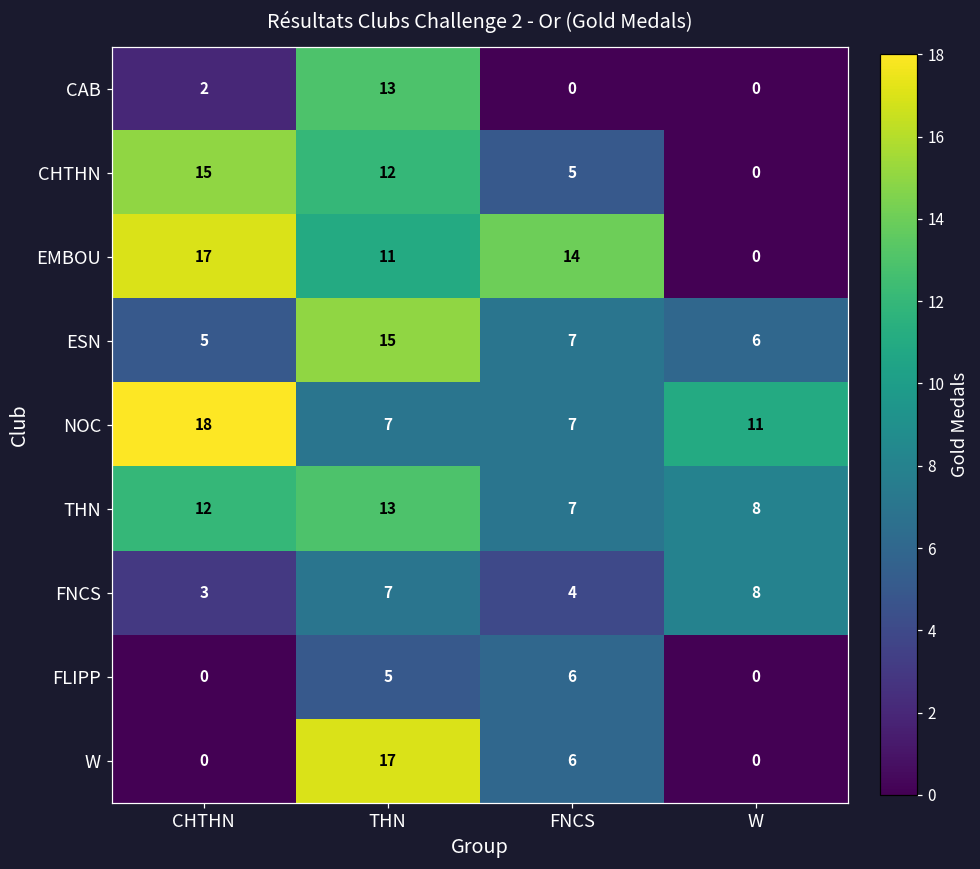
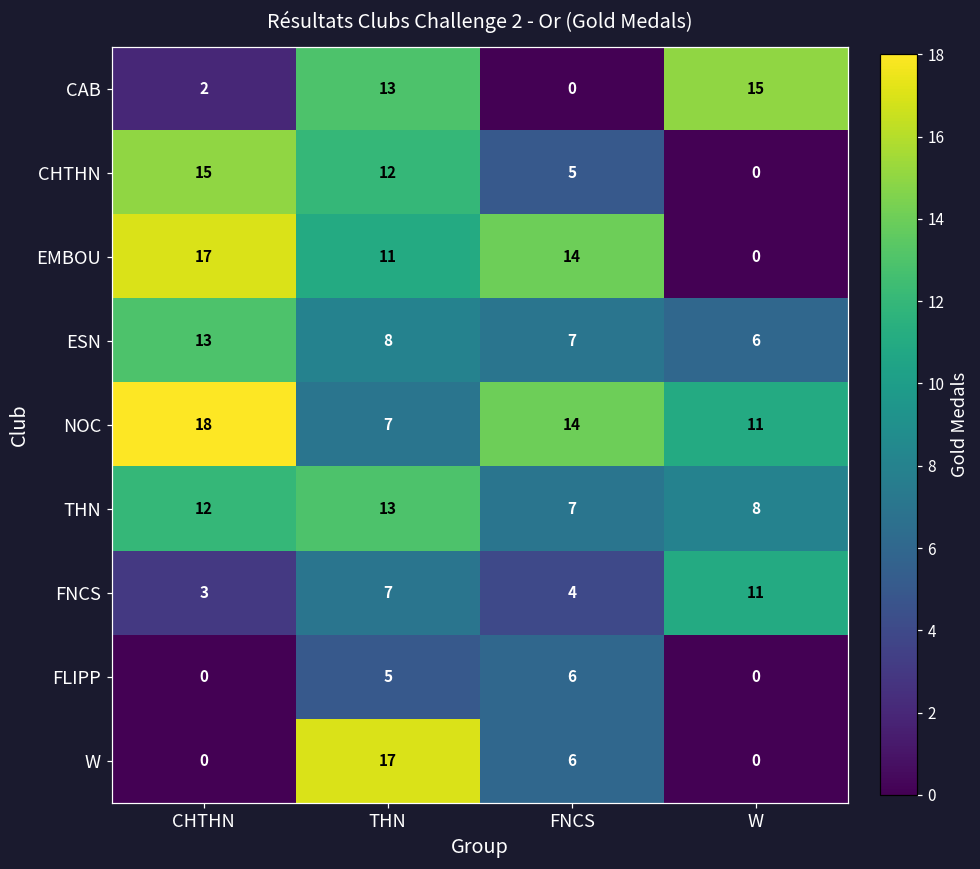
CAB, W: 0 -> 15
ESN, CHTHN: 5 -> 13
ESN, THN: 15 -> 8
NOC, FNCS: 7 -> 14
FNCS, W: 8 -> 11
